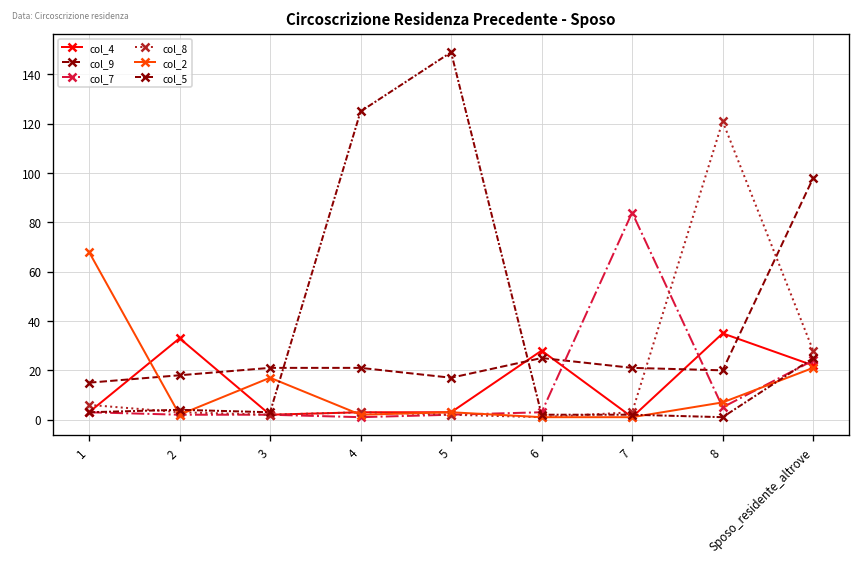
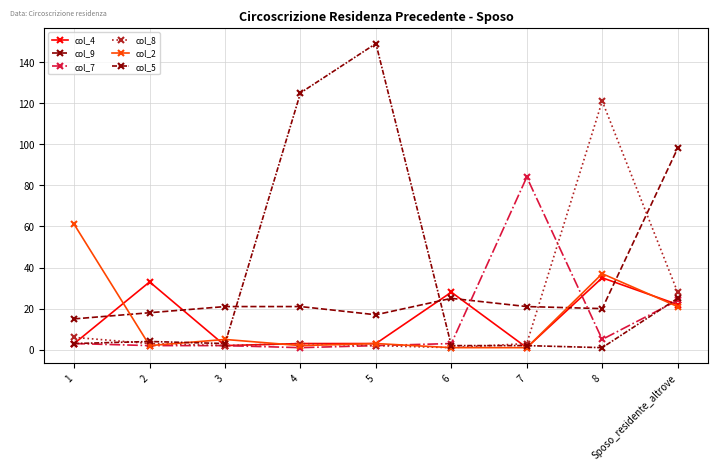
col_2, 1: 68 -> 61
col_2, 3: 17 -> 5
col_2, 8: 7 -> 37
